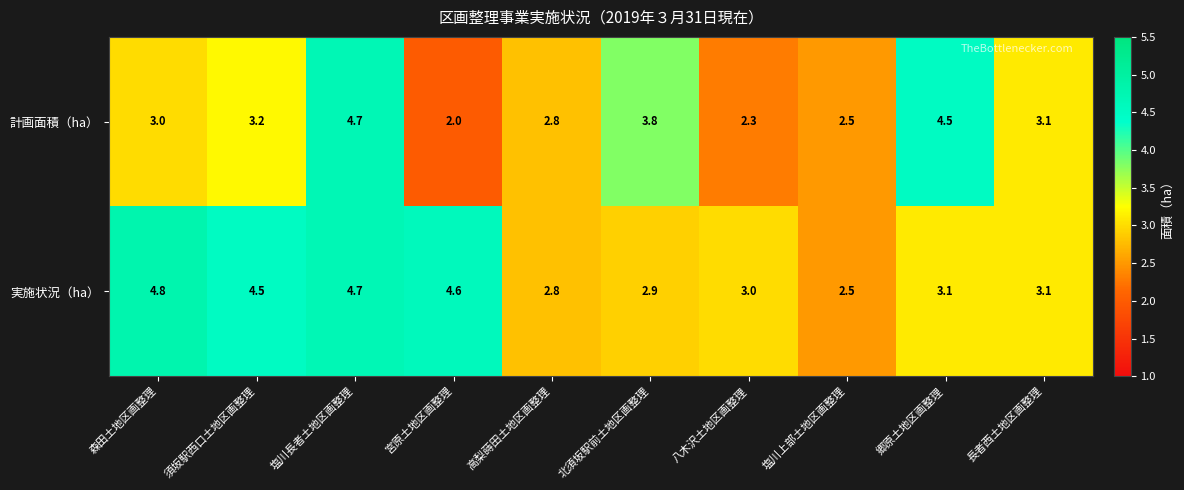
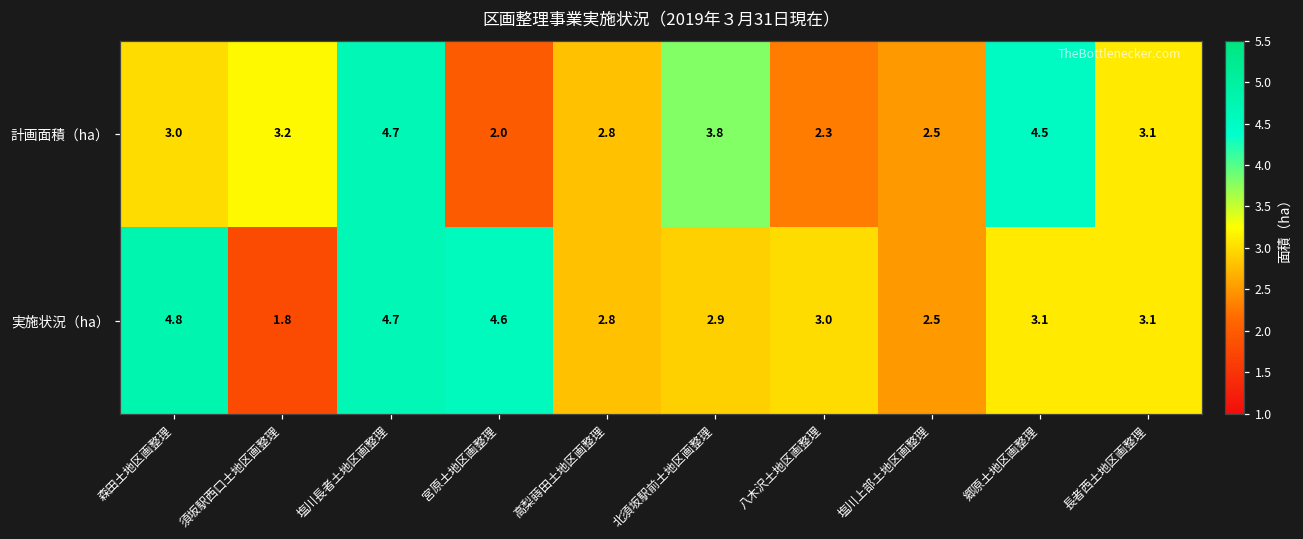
実施状況（ha）, 須坂駅西口土地区画整理: 4.5 -> 1.8
